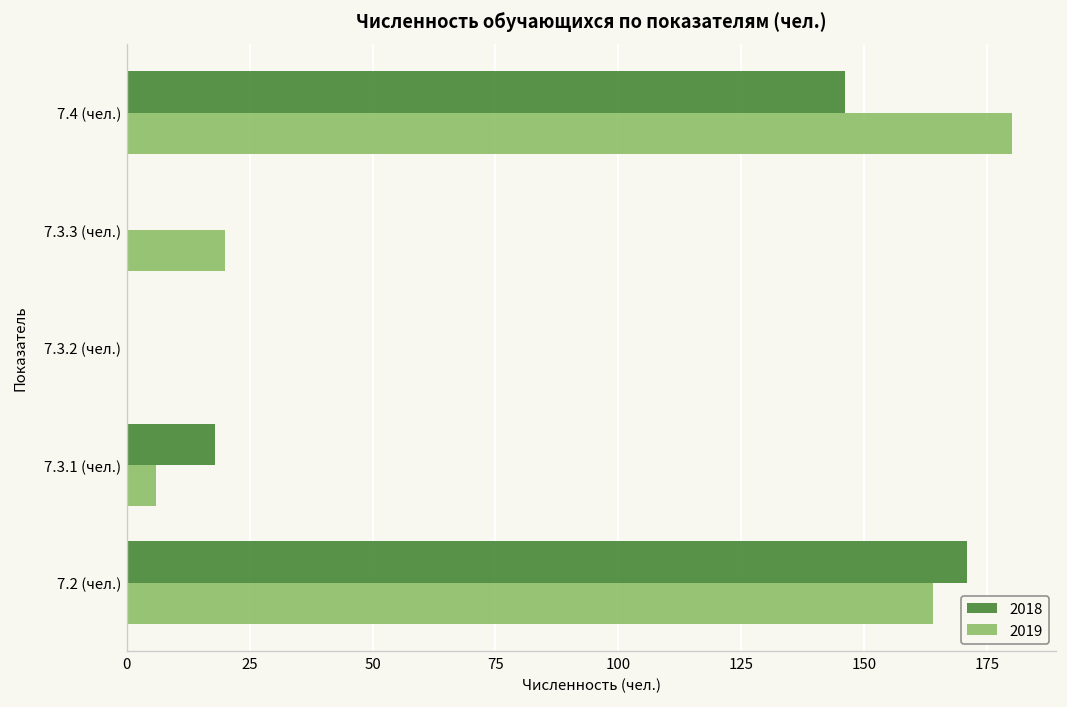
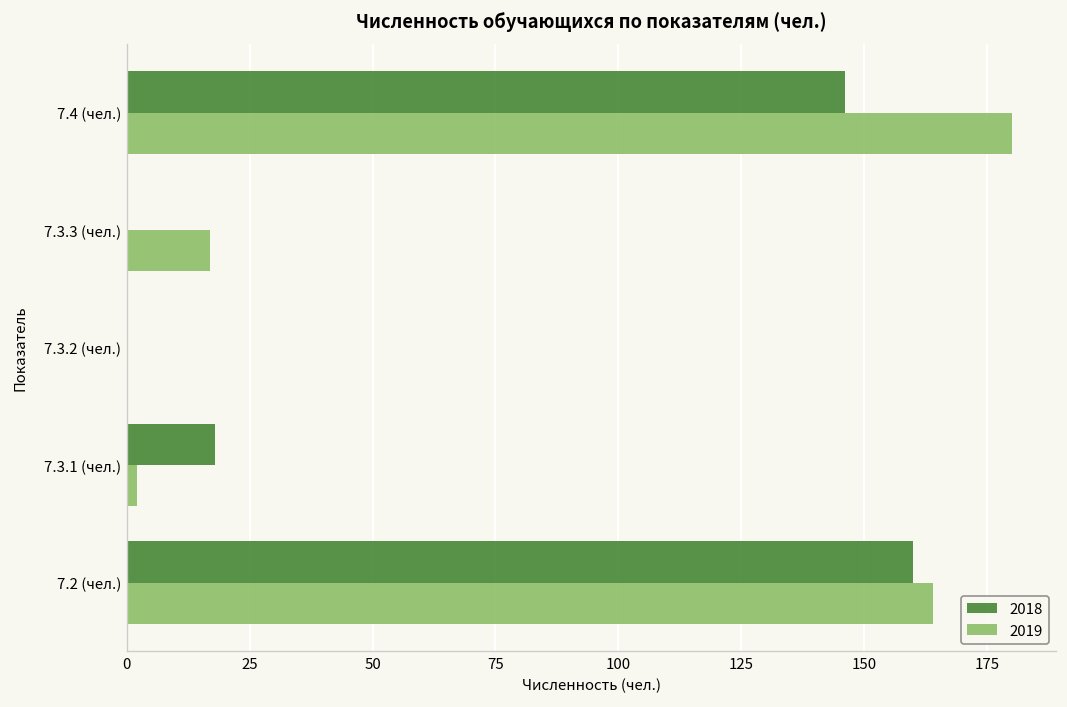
2019, 7.3.3 (чел.): 20 -> 17
2019, 7.3.1 (чел.): 6 -> 2
2018, 7.2 (чел.): 171 -> 160
